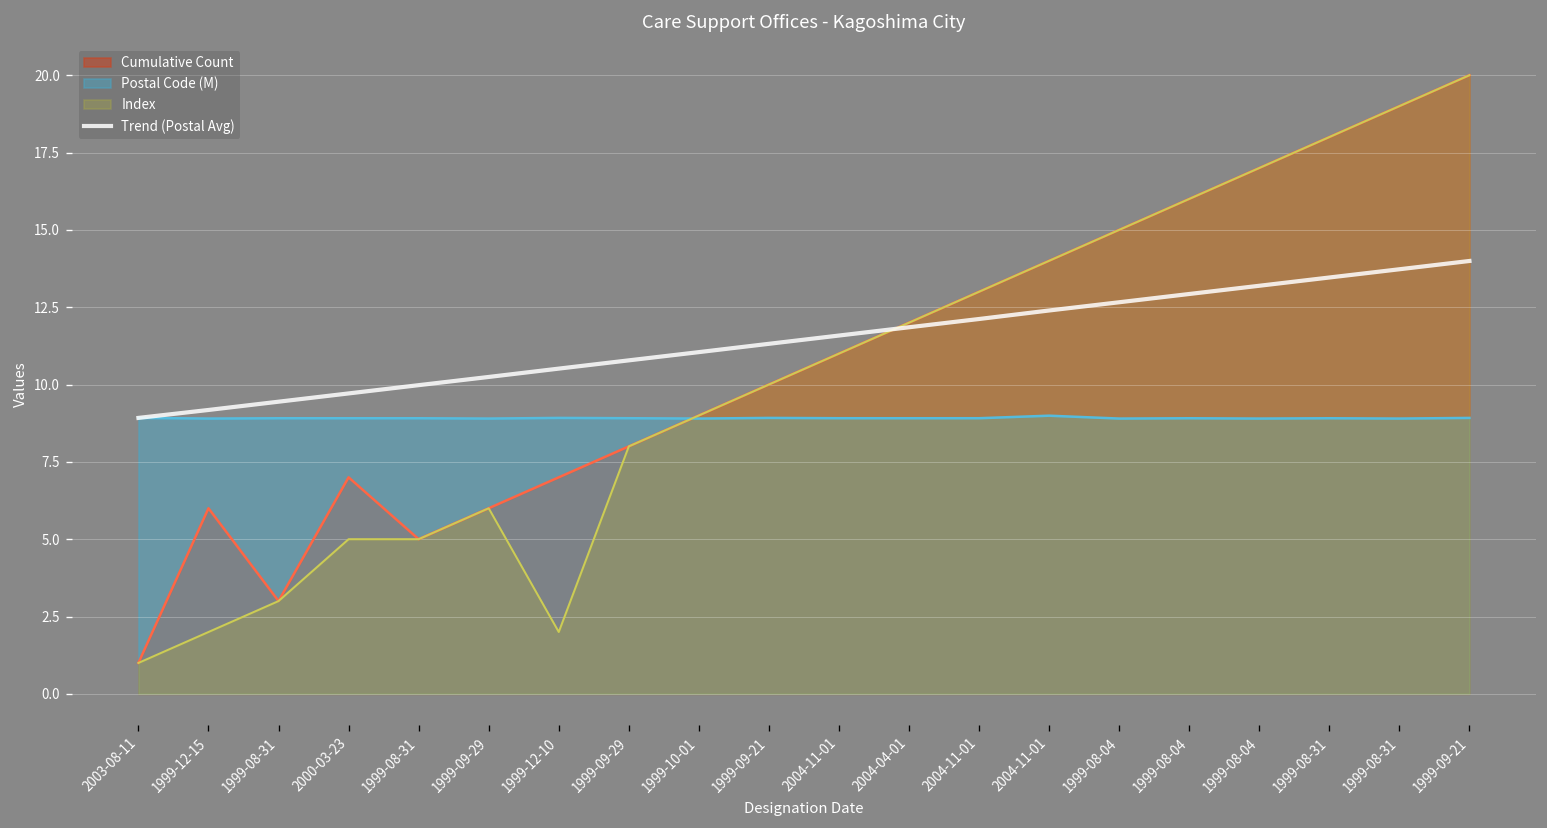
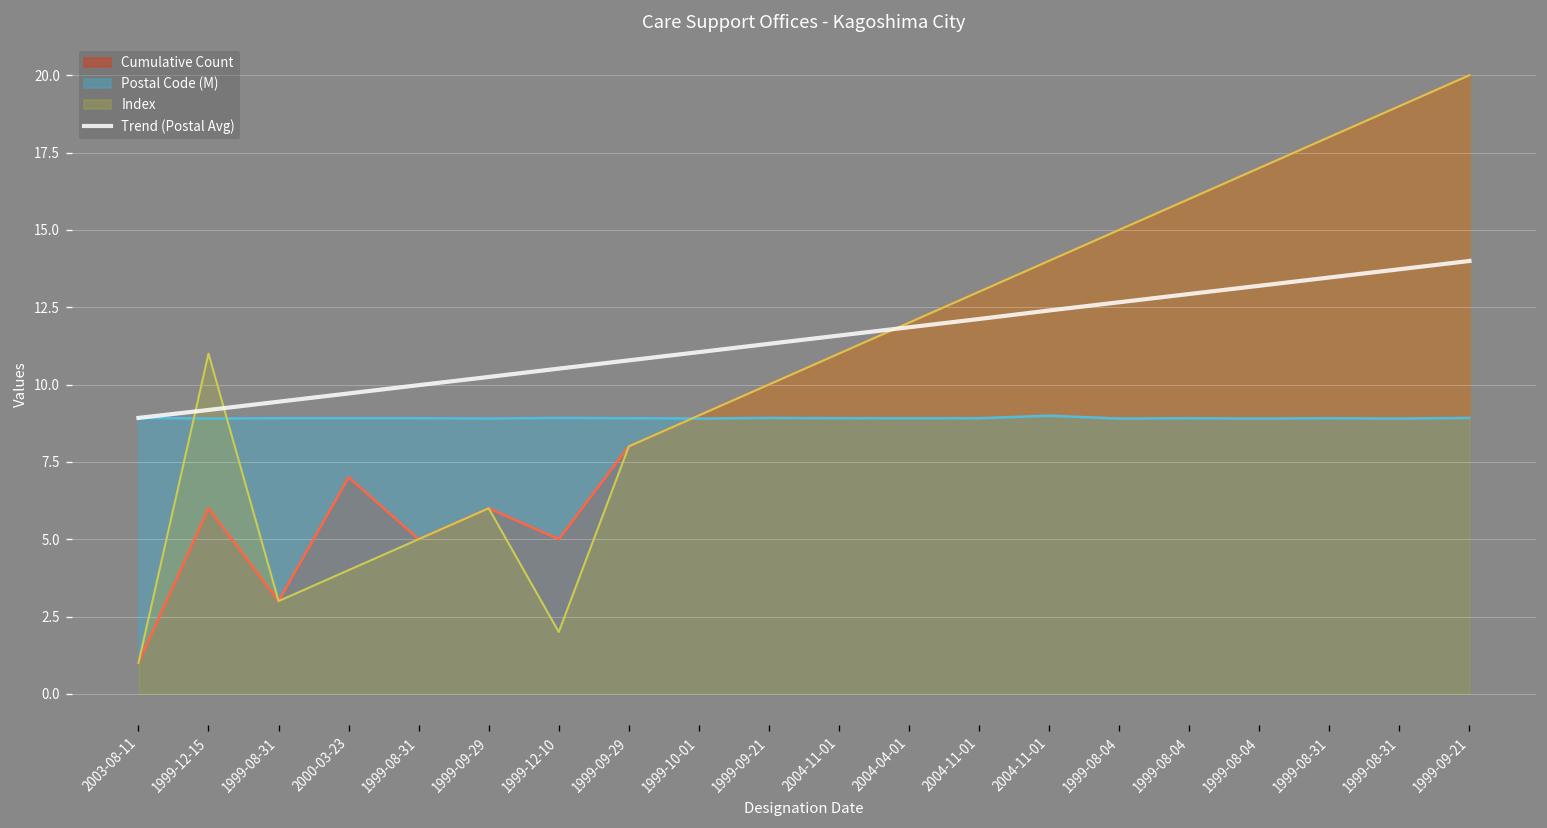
Index, 1999-12-15: 2 -> 11
Index, 2000-03-23: 5 -> 4
Cumulative Count, 1999-12-10: 7 -> 5
